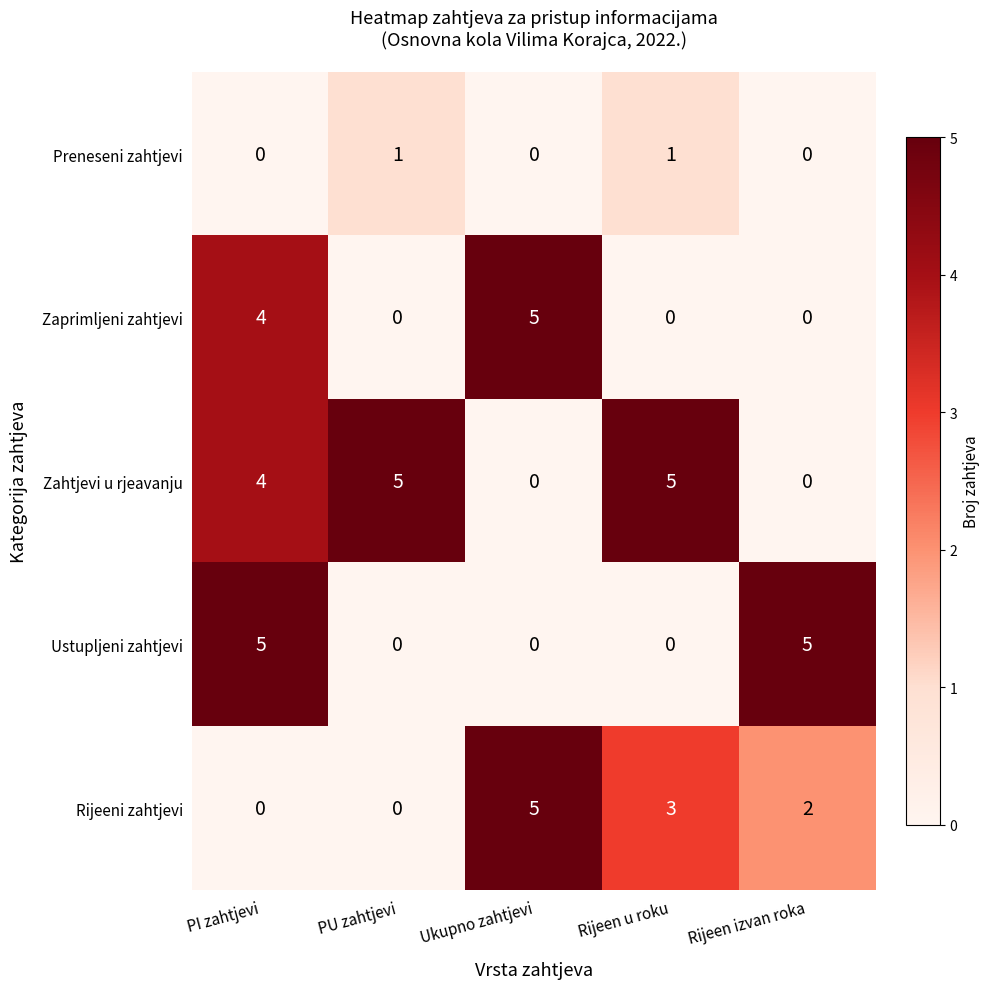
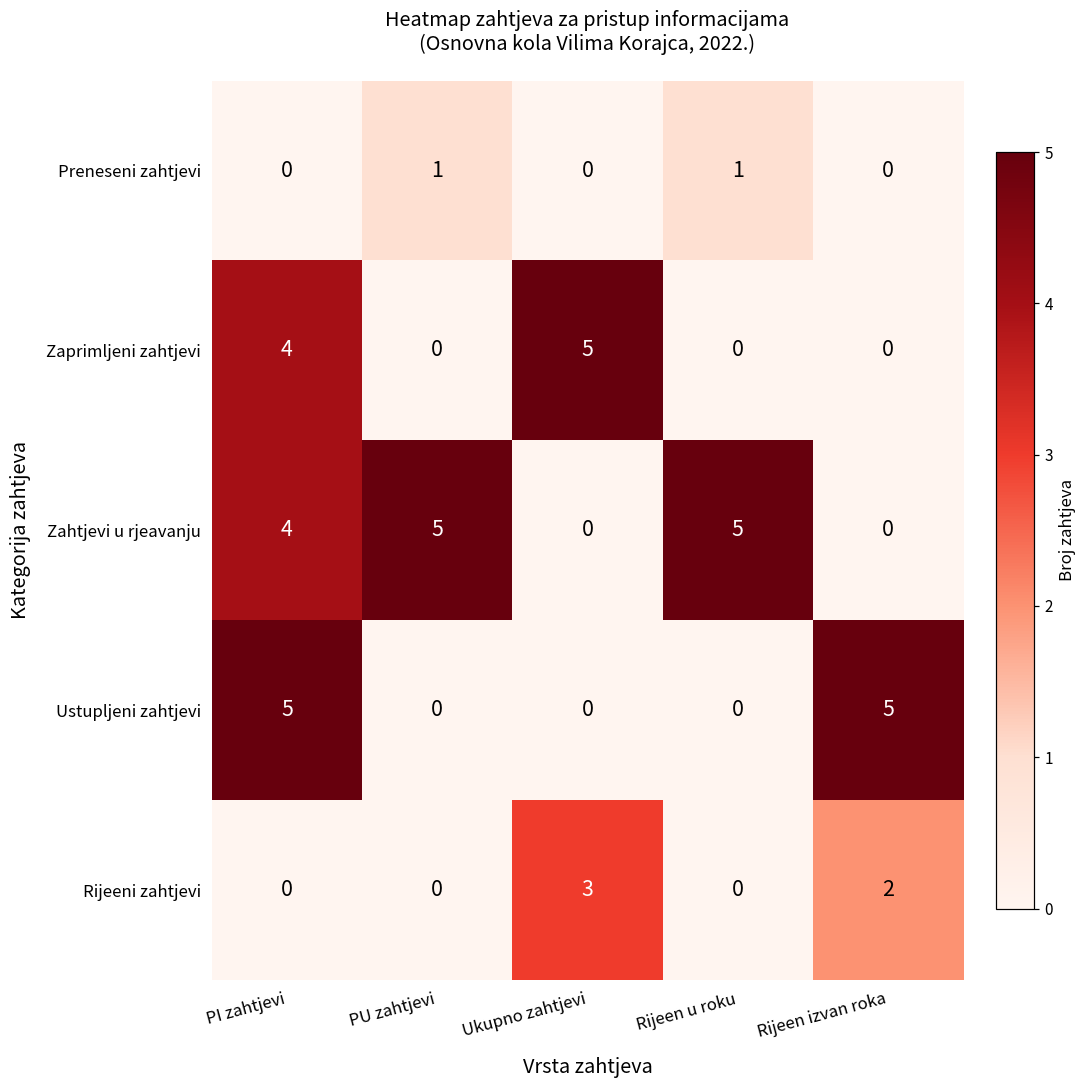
Rijeeni zahtjevi, Ukupno zahtjevi: 5 -> 3
Rijeeni zahtjevi, Rijeen u roku: 3 -> 0
